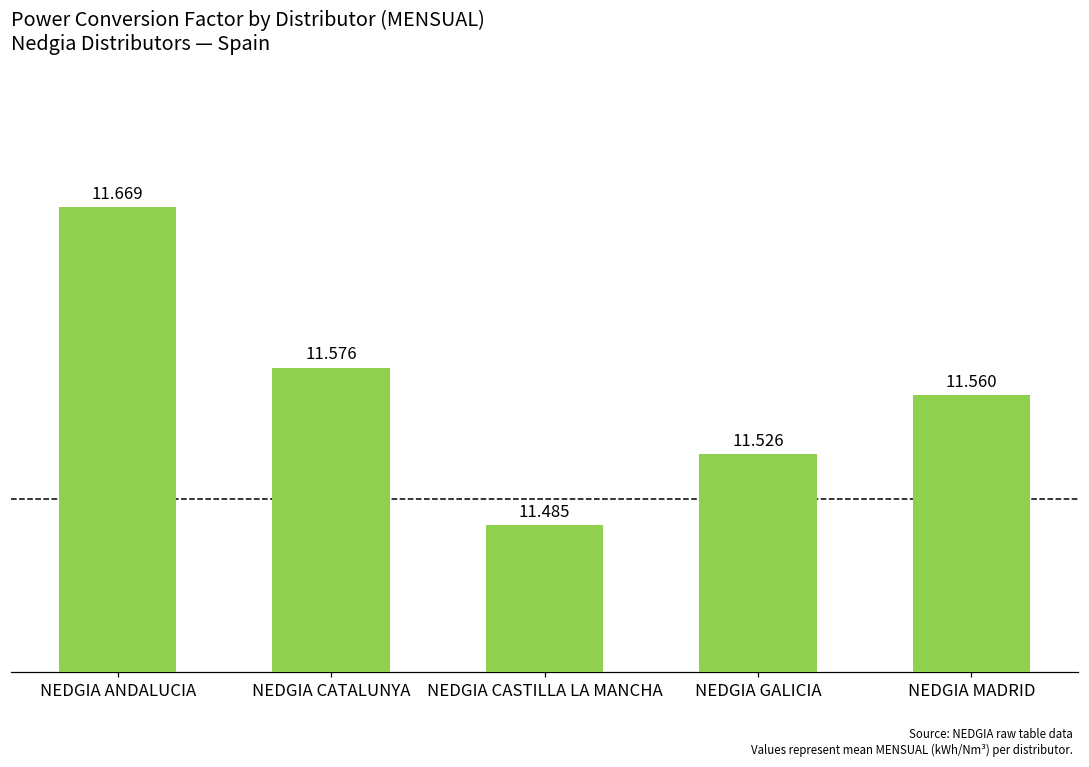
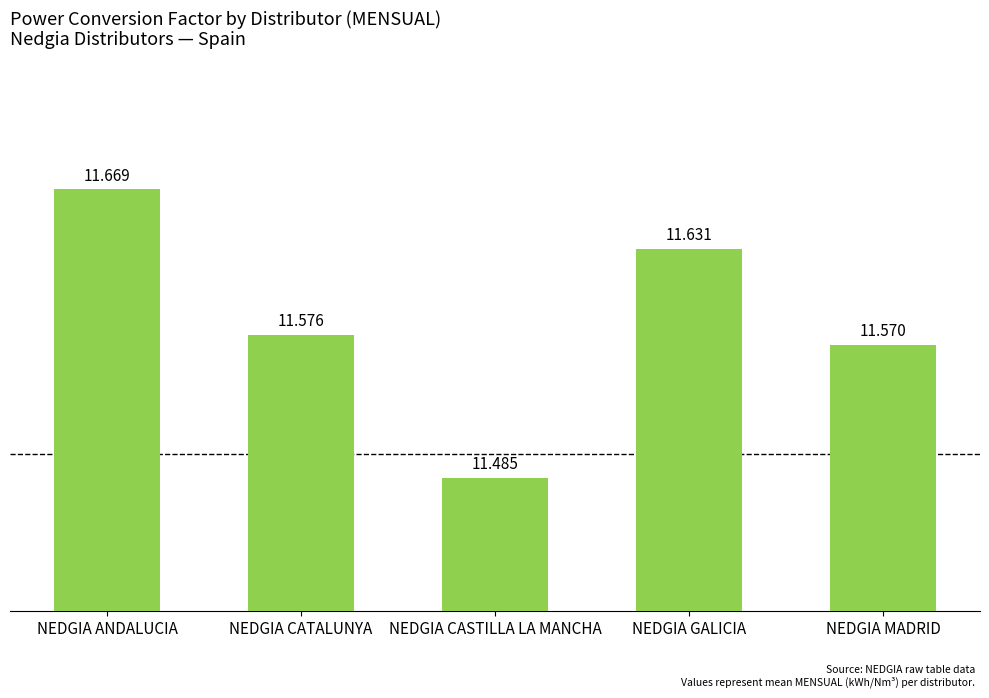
NEDGIA GALICIA: 11.526 -> 11.631
NEDGIA MADRID: 11.560 -> 11.570
